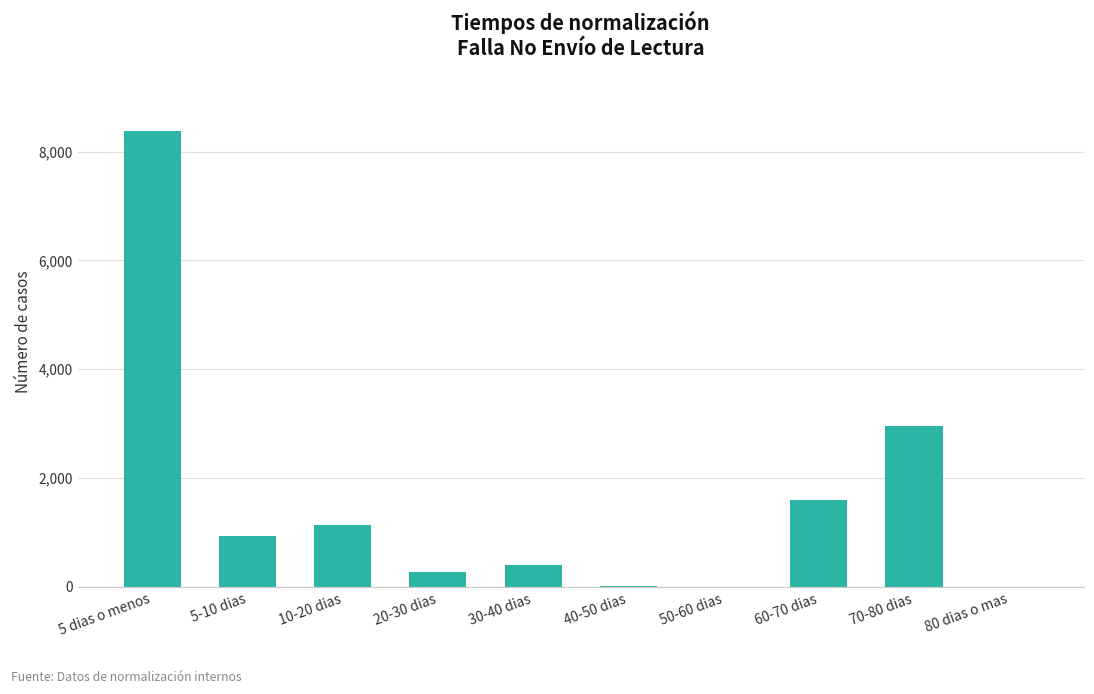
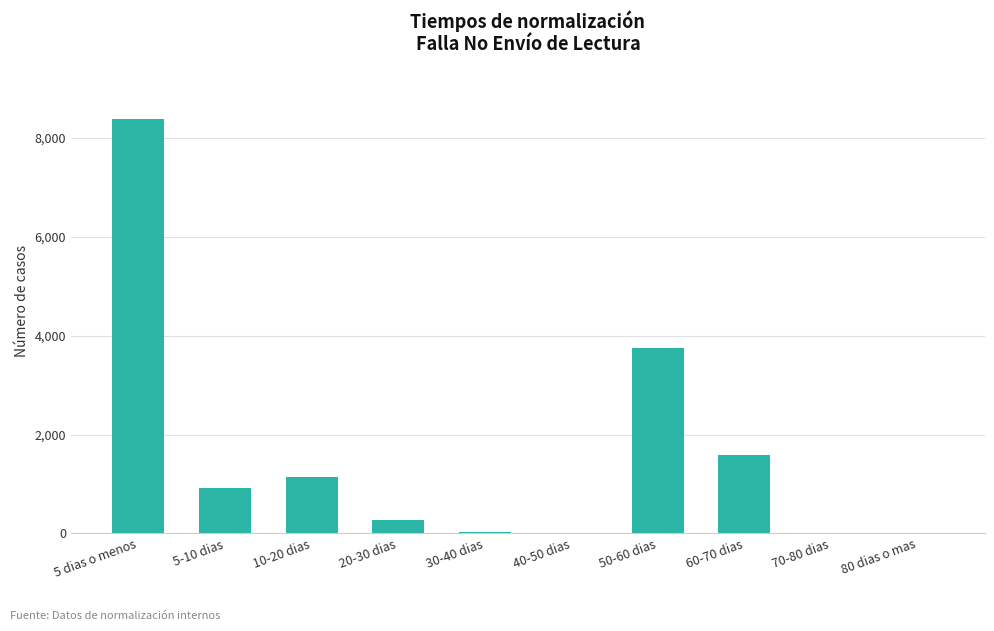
30-40 dias: 400 -> 0
50-60 dias: 0 -> 3,800
70-80 dias: 3,000 -> 0
